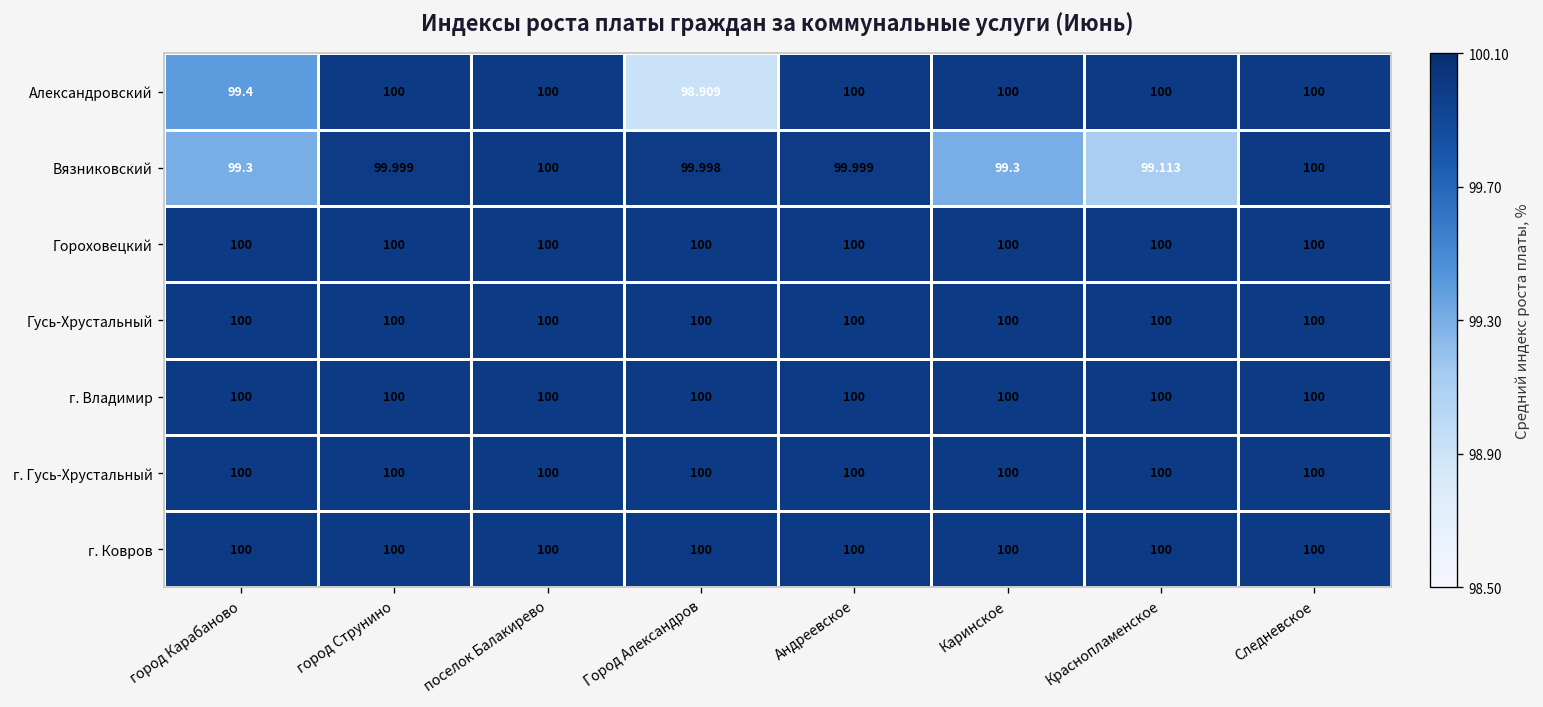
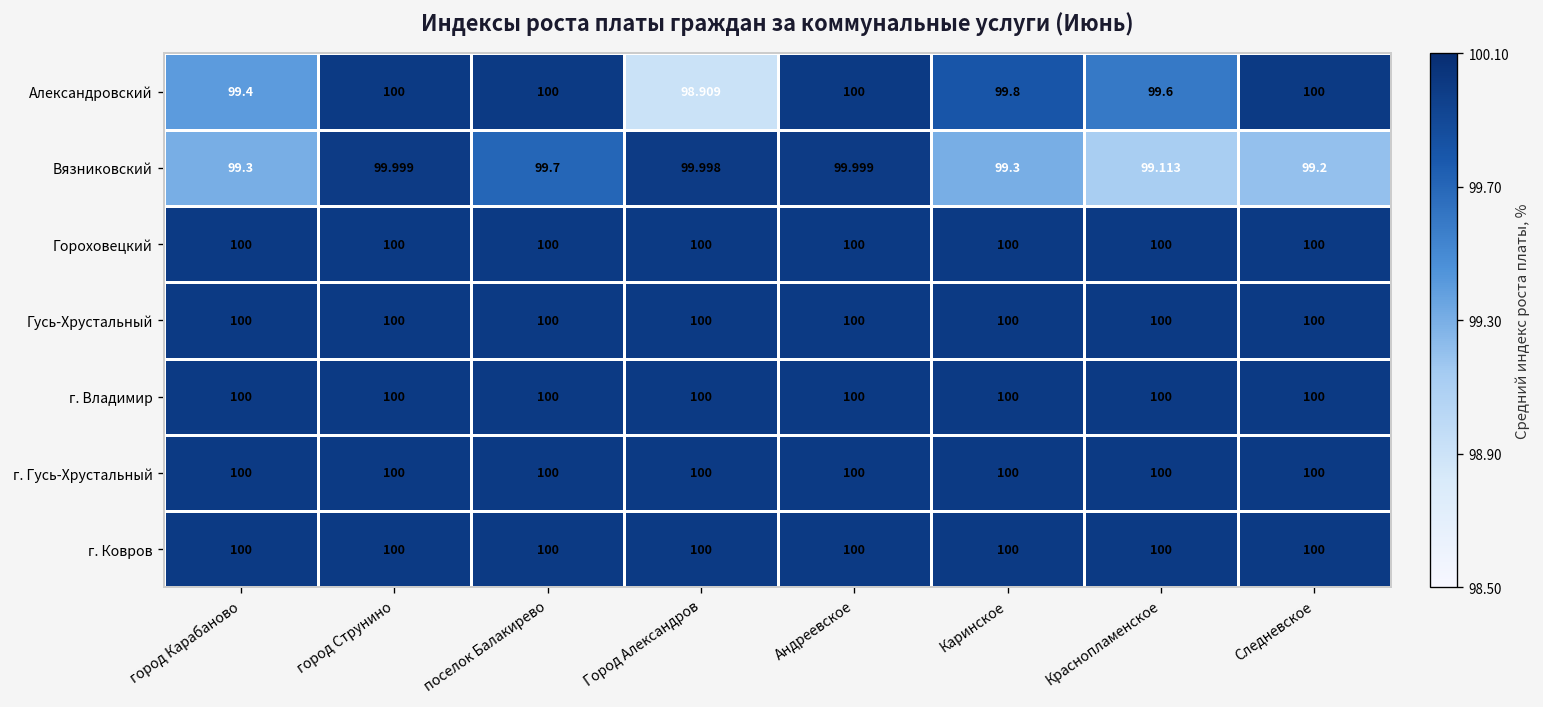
Александровский, Каринское: 100 -> 99.8
Александровский, Краснопламенское: 100 -> 99.6
Вязниковский, поселок Балакирево: 100 -> 99.7
Вязниковский, Следневское: 100 -> 99.2
